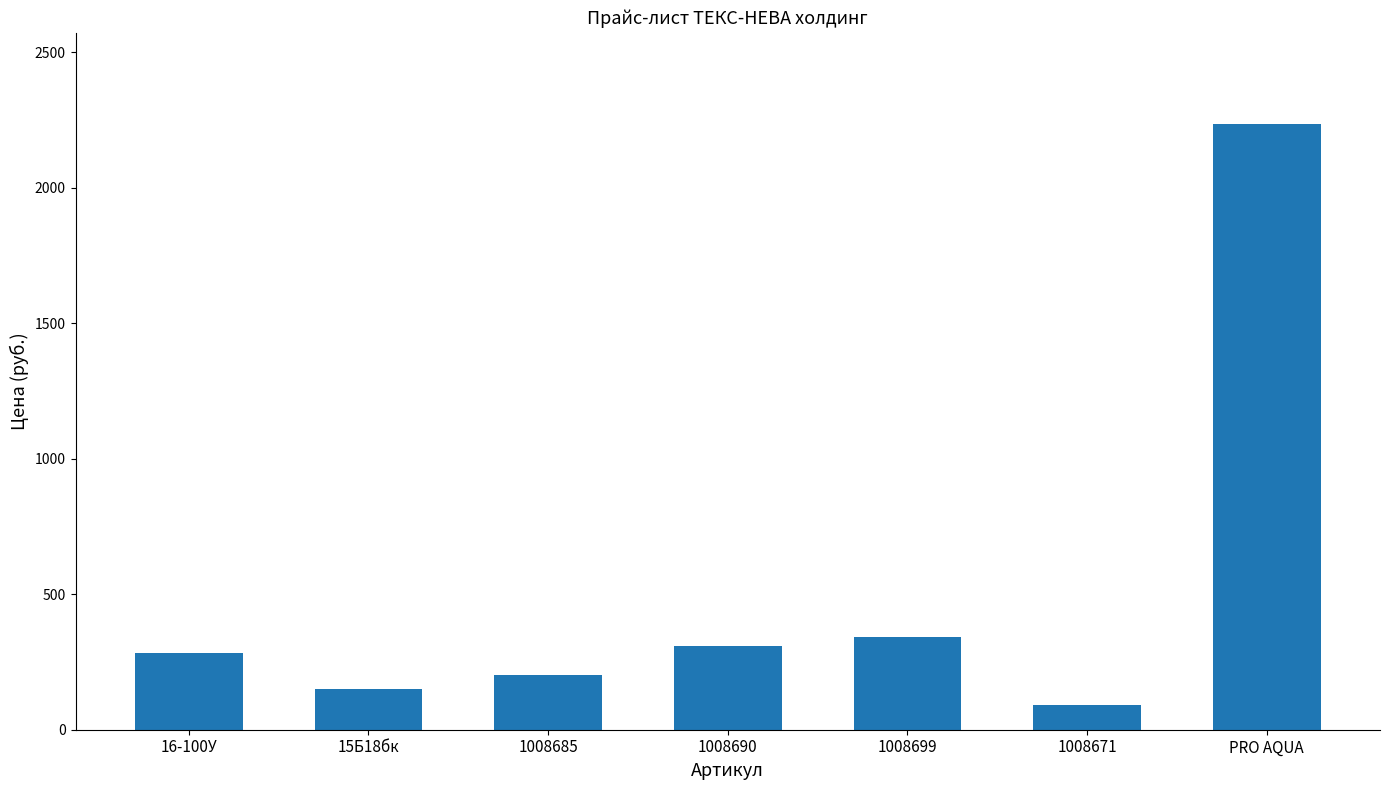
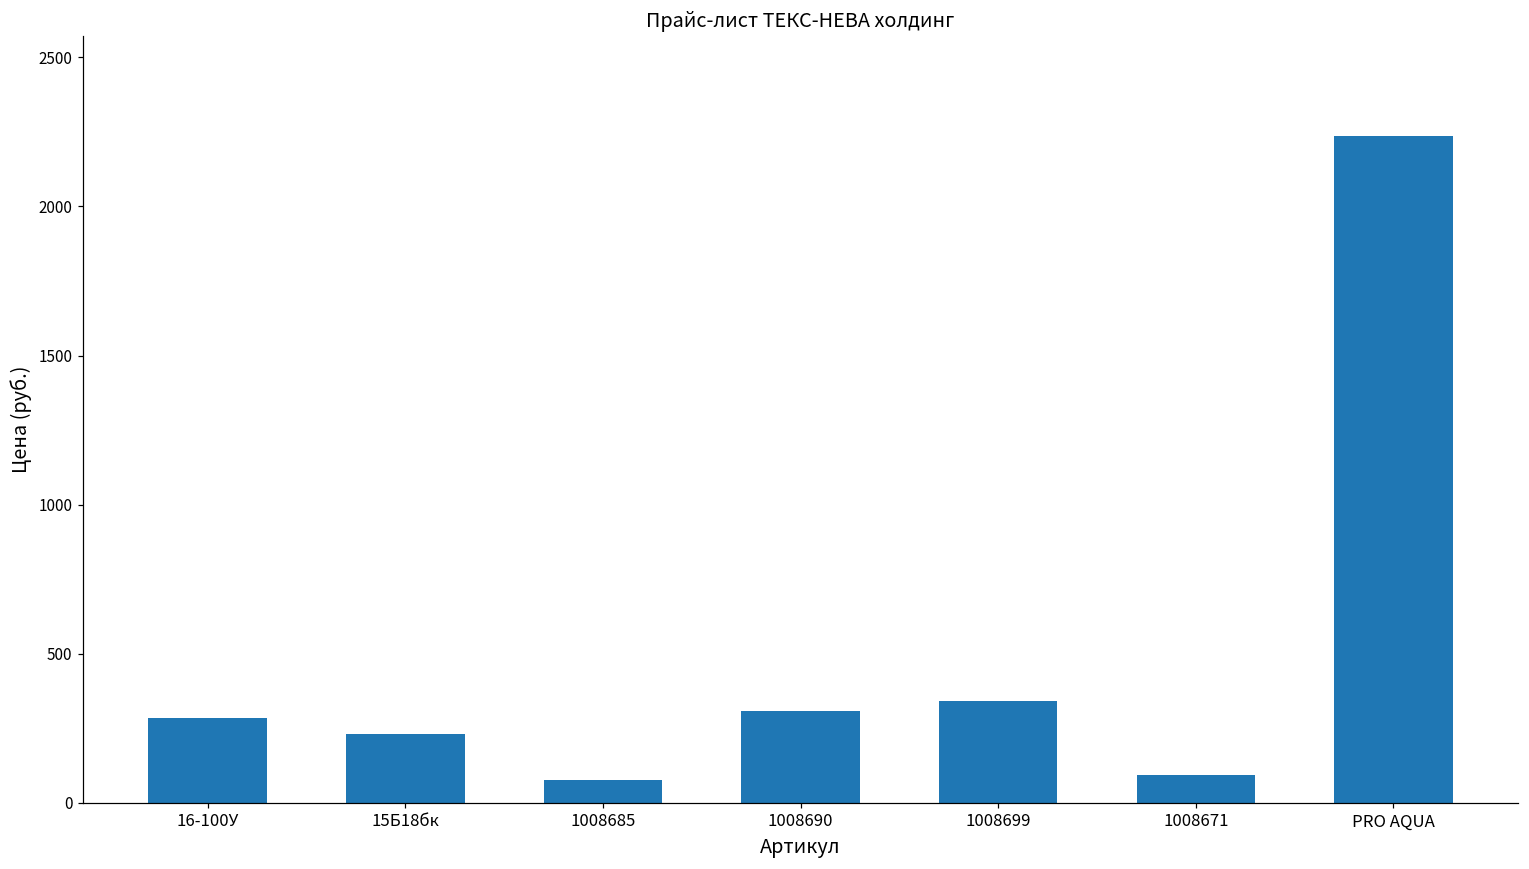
15Б18бк: 150 -> 230
1008685: 200 -> 80
